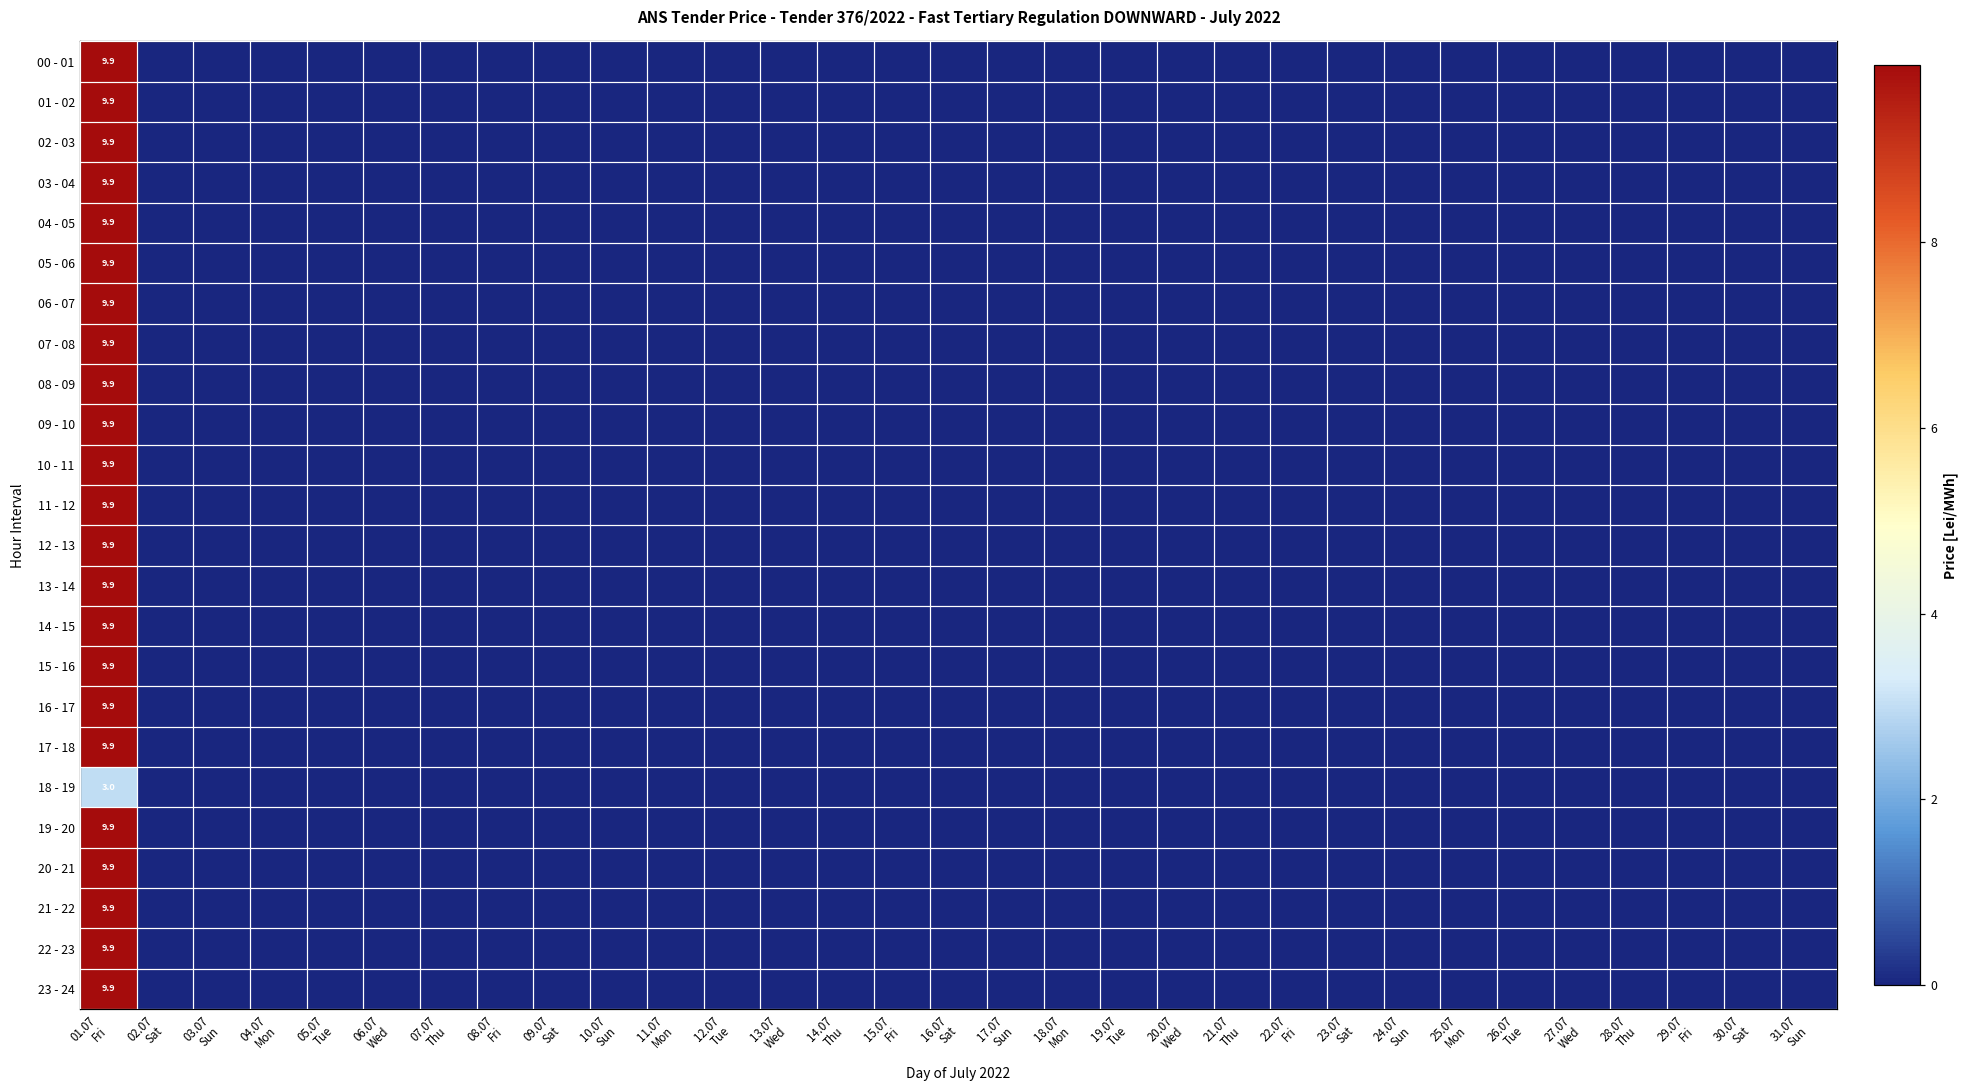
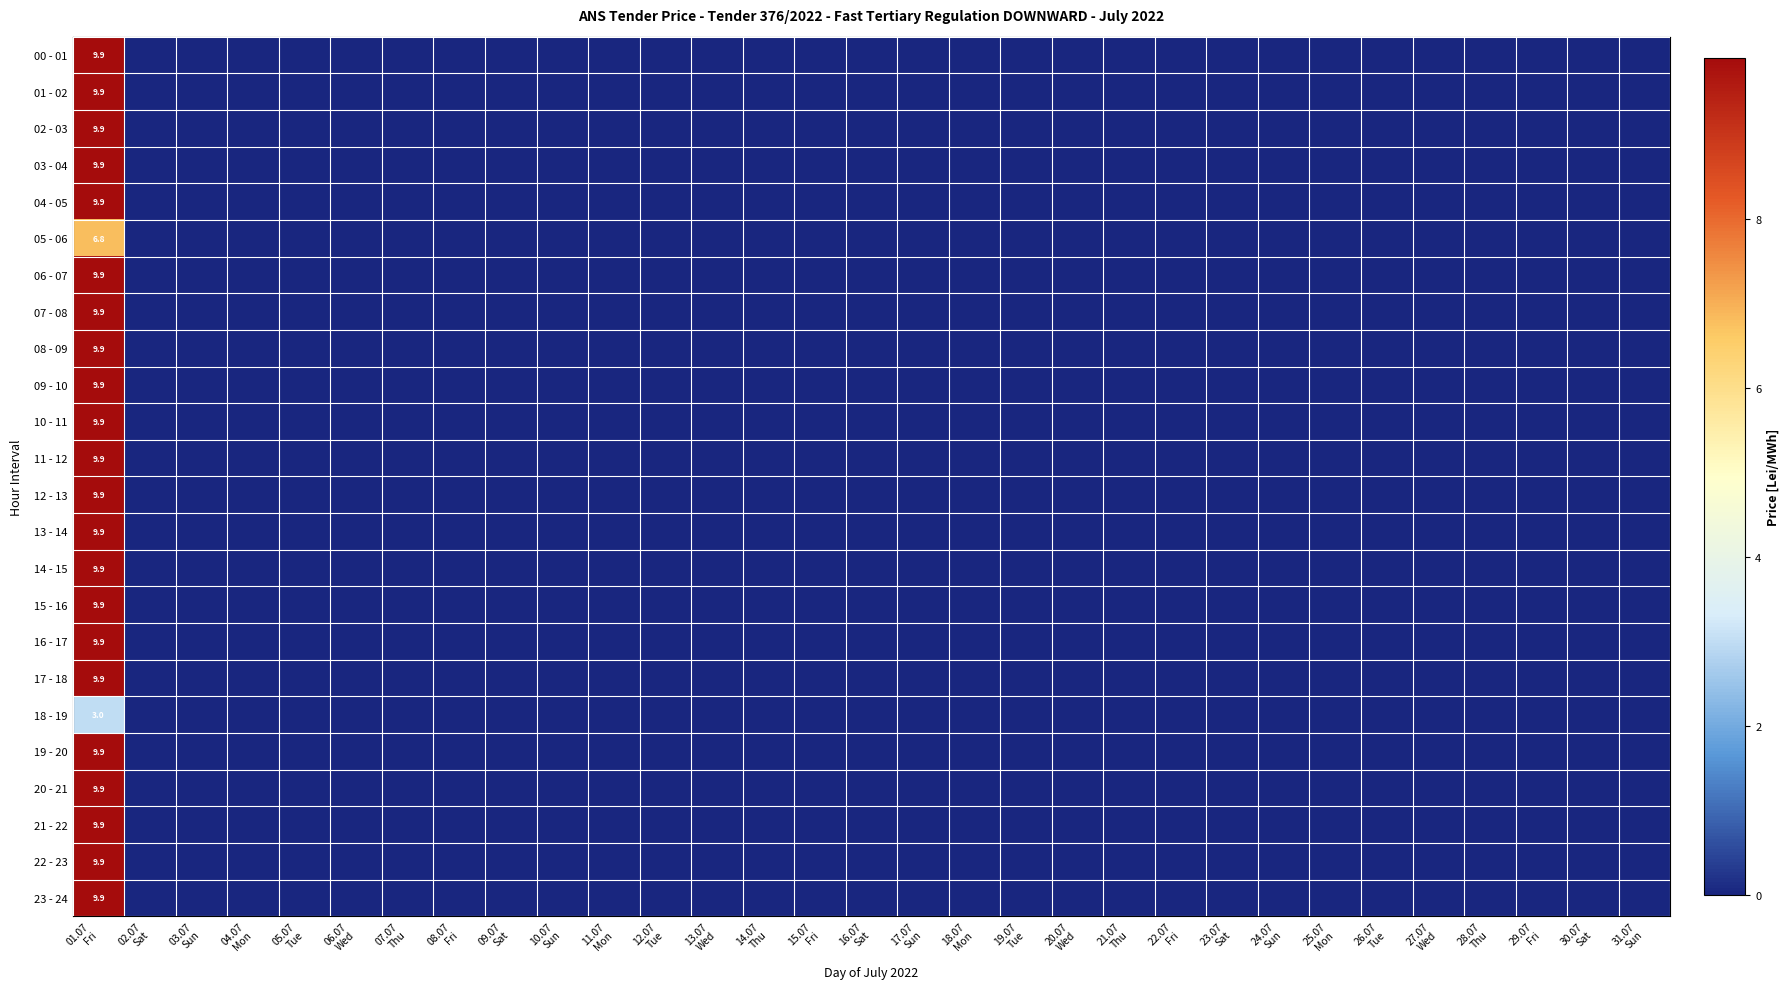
05 - 06, 01.07 Fri: 9.9 -> 6.8
